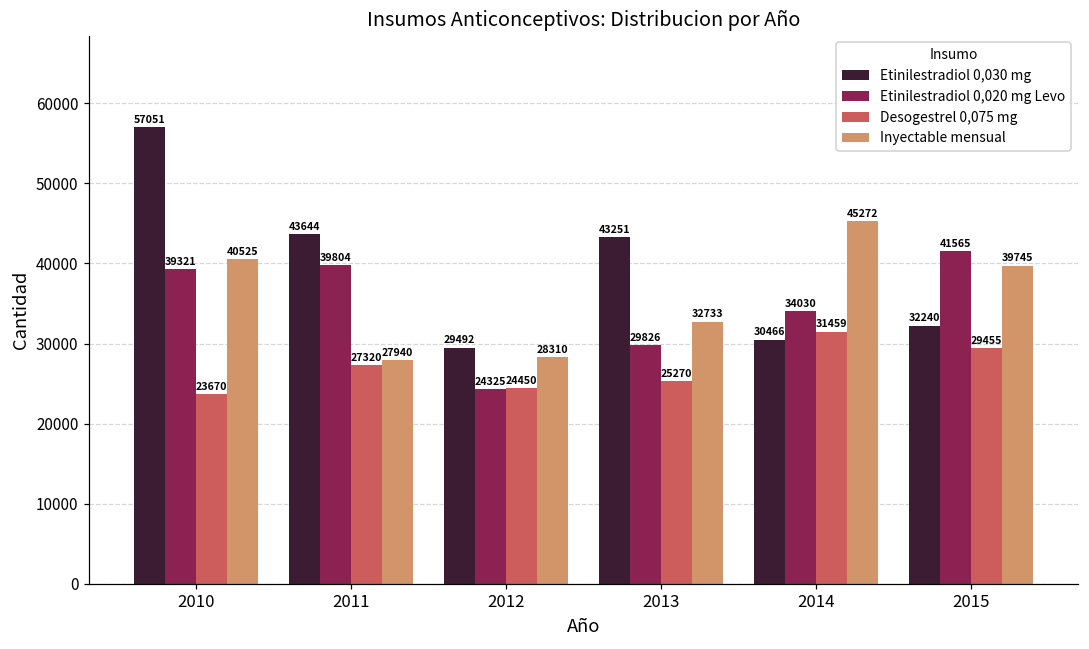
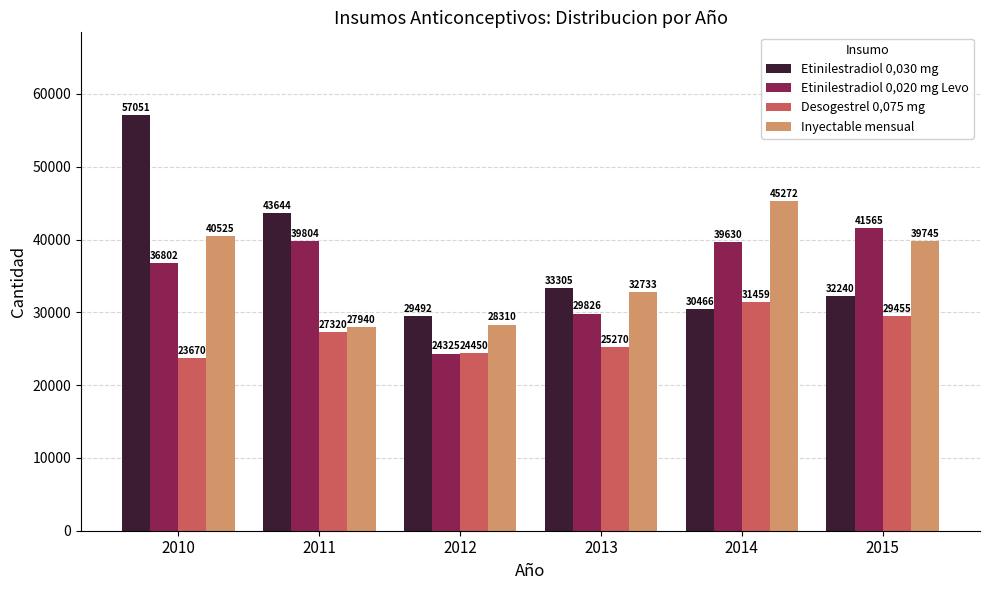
Etinilestradiol 0,020 mg Levo, 2010: 39321 -> 36802
Etinilestradiol 0,030 mg, 2013: 43251 -> 33305
Etinilestradiol 0,020 mg Levo, 2014: 34030 -> 39630
